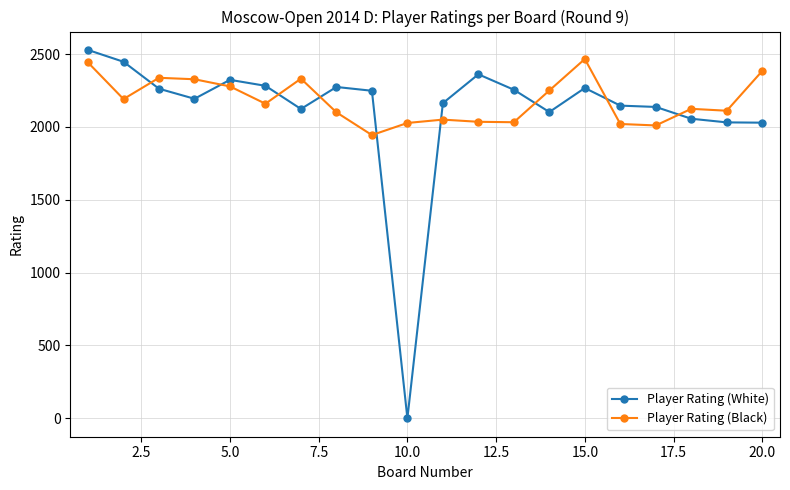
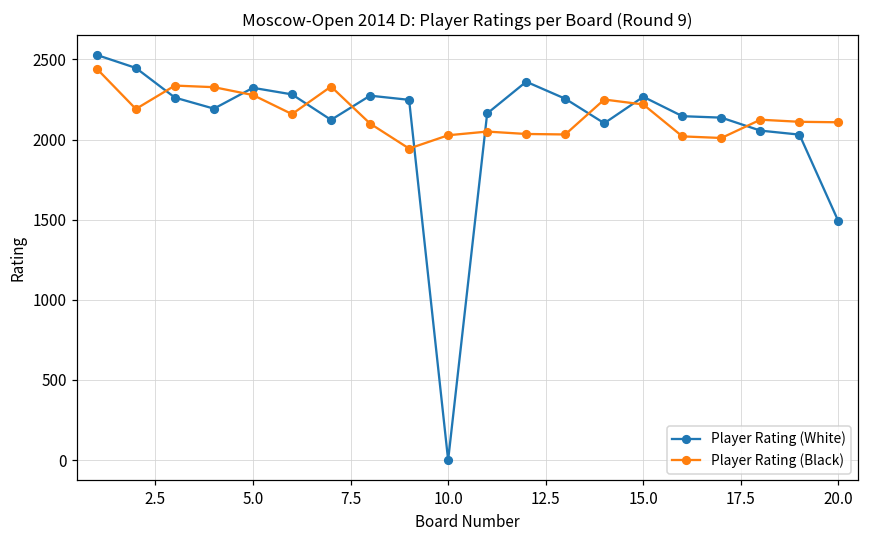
Player Rating (Black), 15.0: 2470 -> 2220
Player Rating (White), 20.0: 2030 -> 1490
Player Rating (Black), 20.0: 2380 -> 2110
